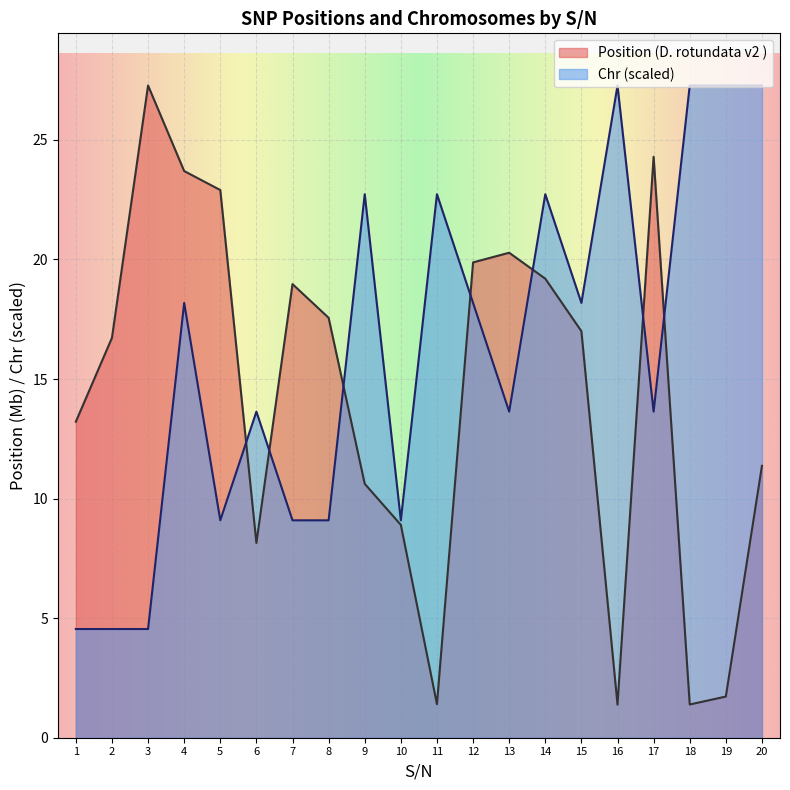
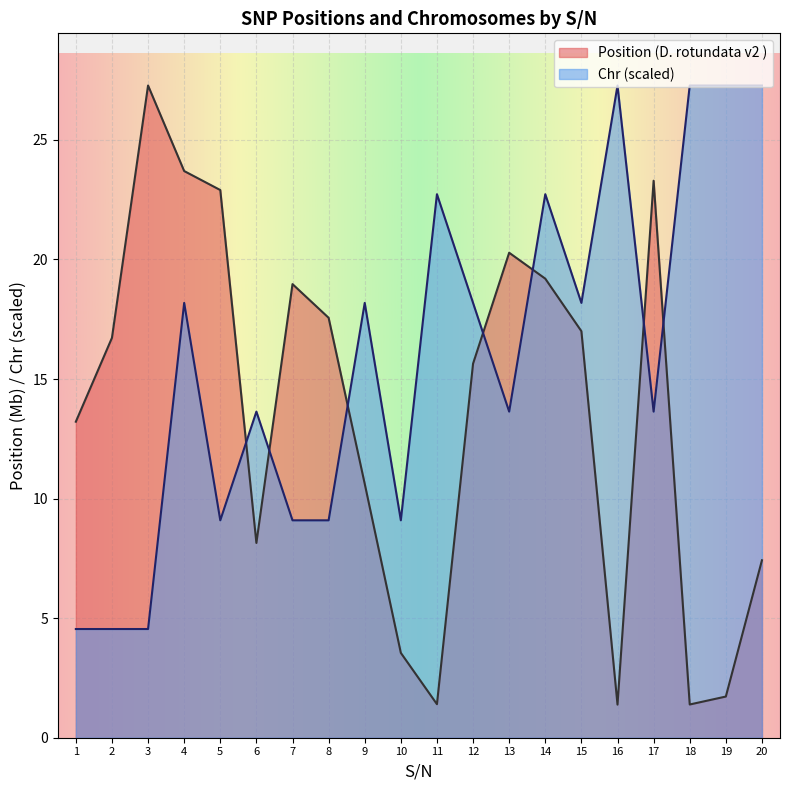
Chr (scaled), 9: 22.7 -> 18.2
Position (D. rotundata v2 ), 10: 8.9 -> 3.5
Position (D. rotundata v2 ), 12: 19.9 -> 15.6
Position (D. rotundata v2 ), 17: 24.3 -> 23.3
Position (D. rotundata v2 ), 20: 11.4 -> 7.4
